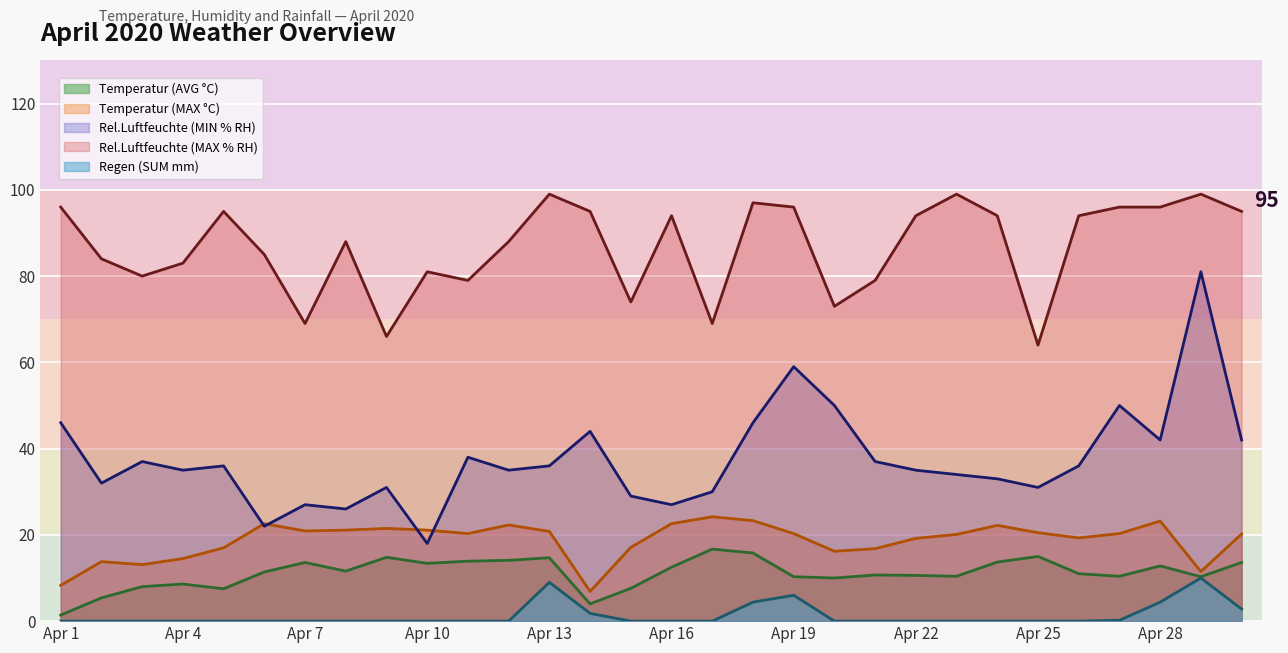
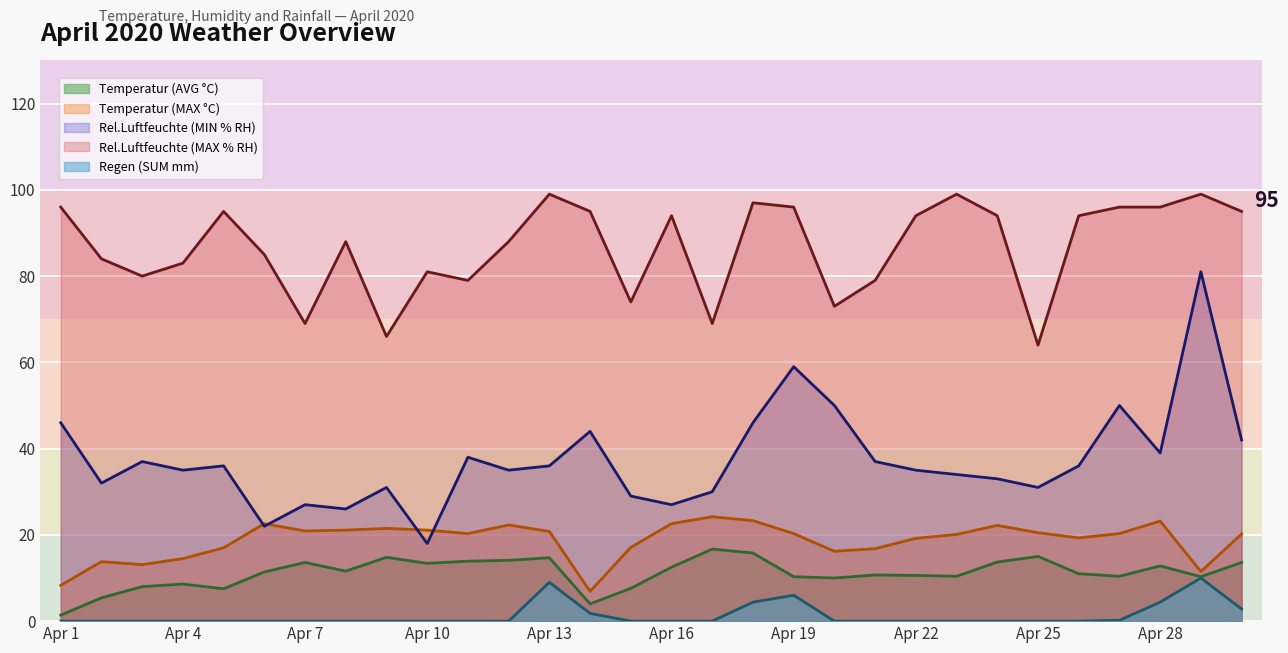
Rel.Luftfeuchte (MIN % RH), Apr 28: 42 -> 39
